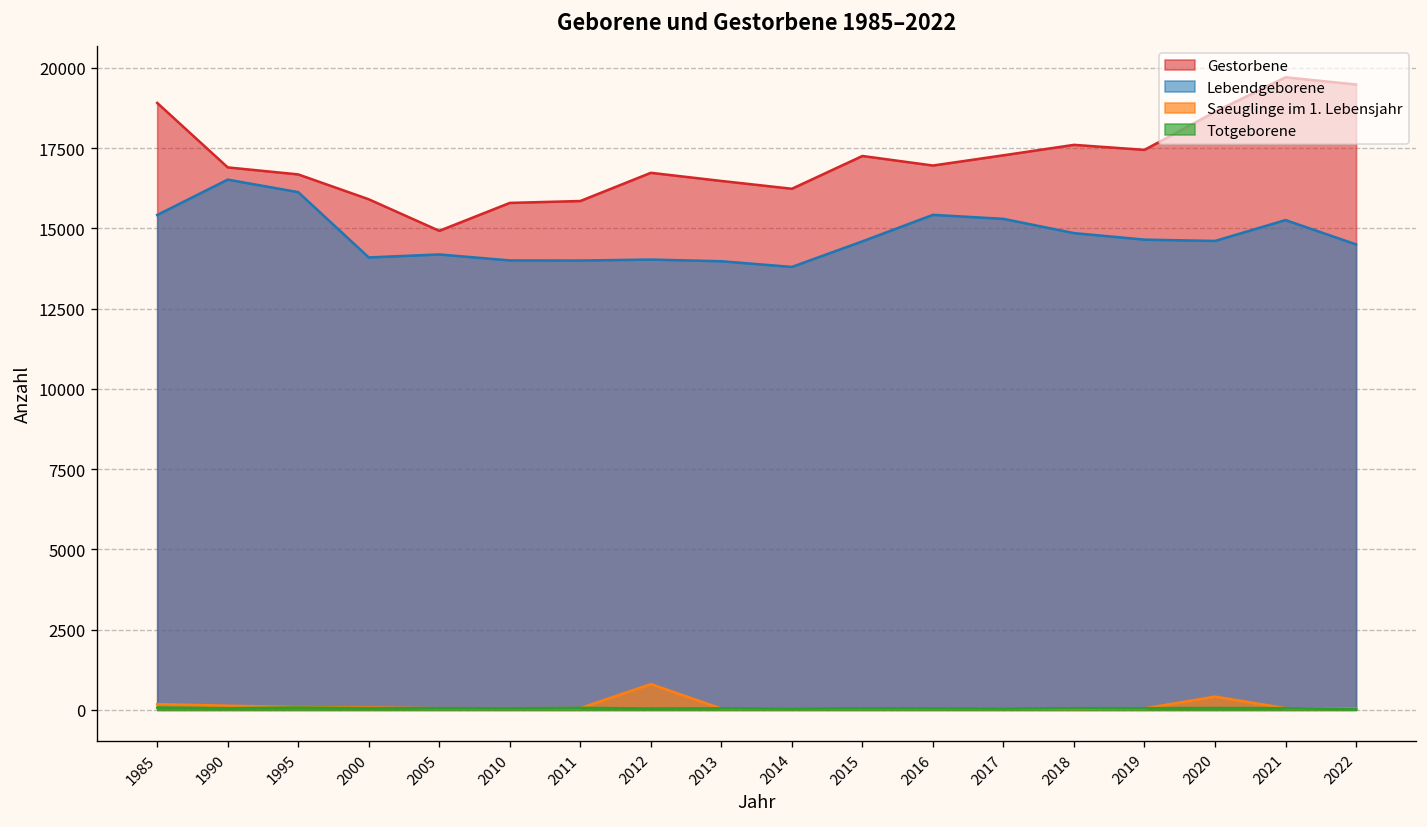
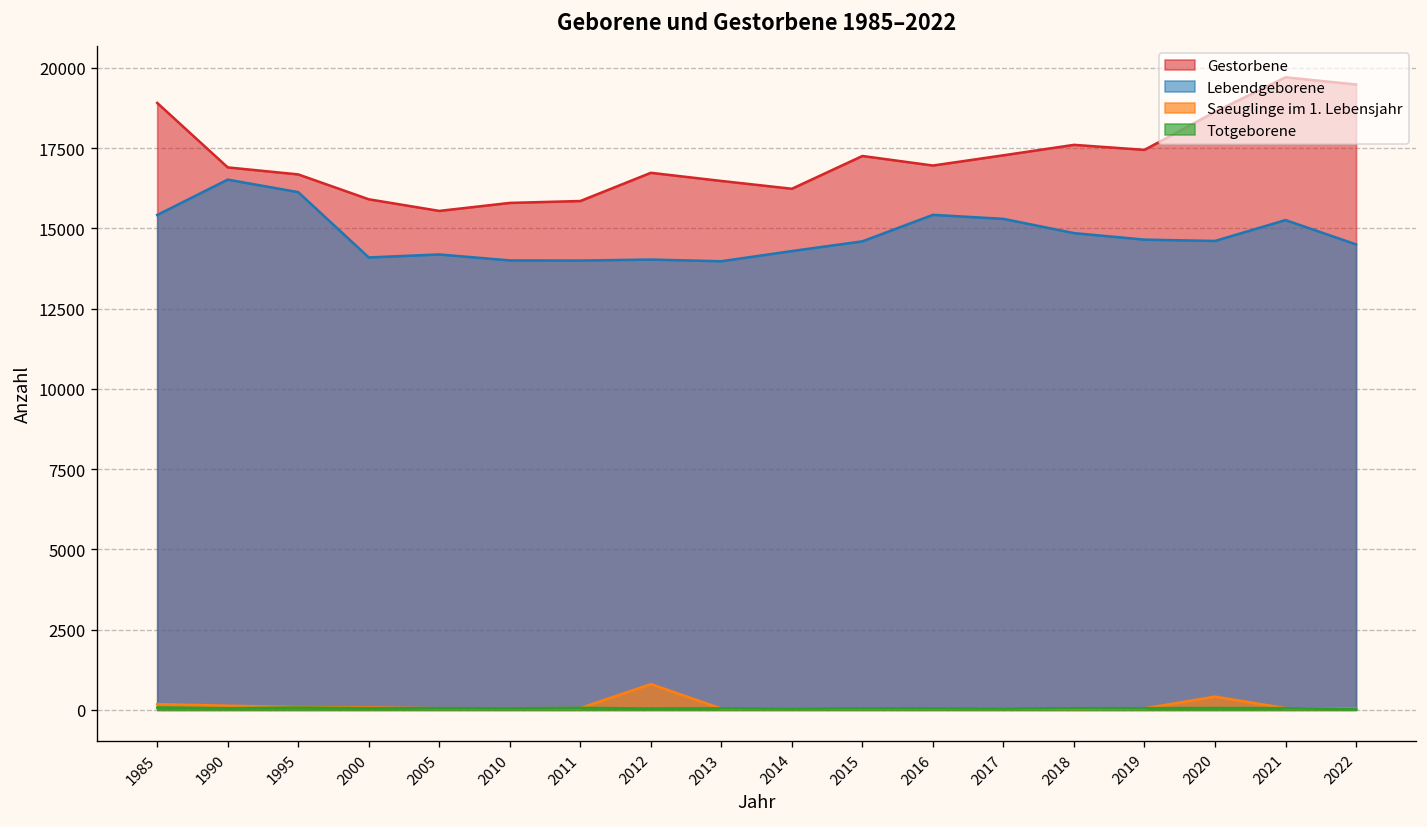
Gestorbene, 2005: 14900 -> 15500
Lebendgeborene, 2014: 13800 -> 14300
